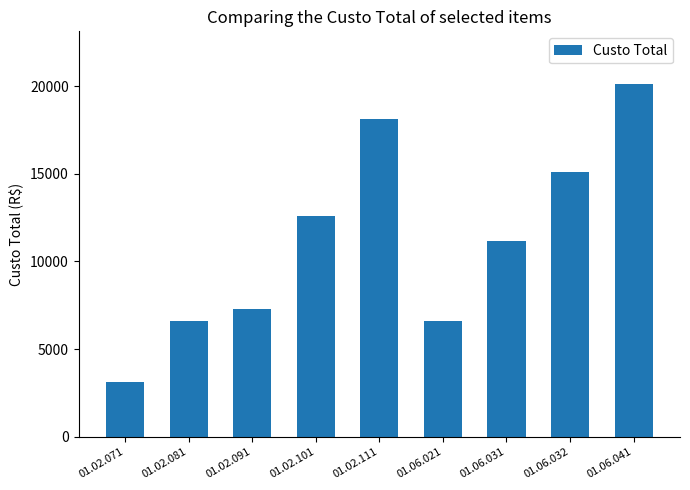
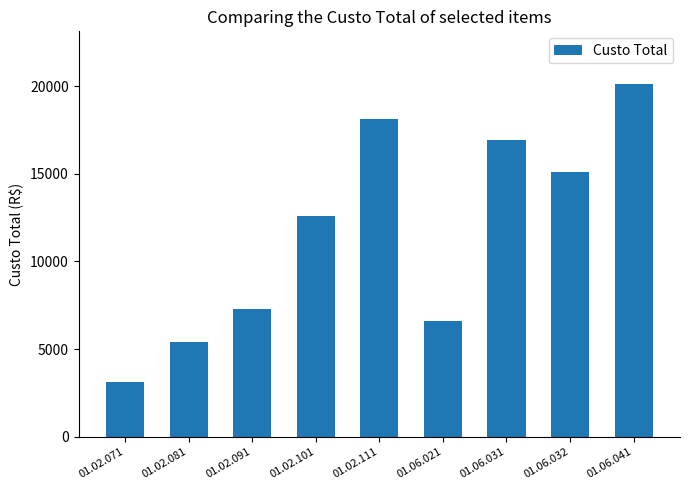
01.02.081: 6600 -> 5400
01.06.031: 11200 -> 16900
